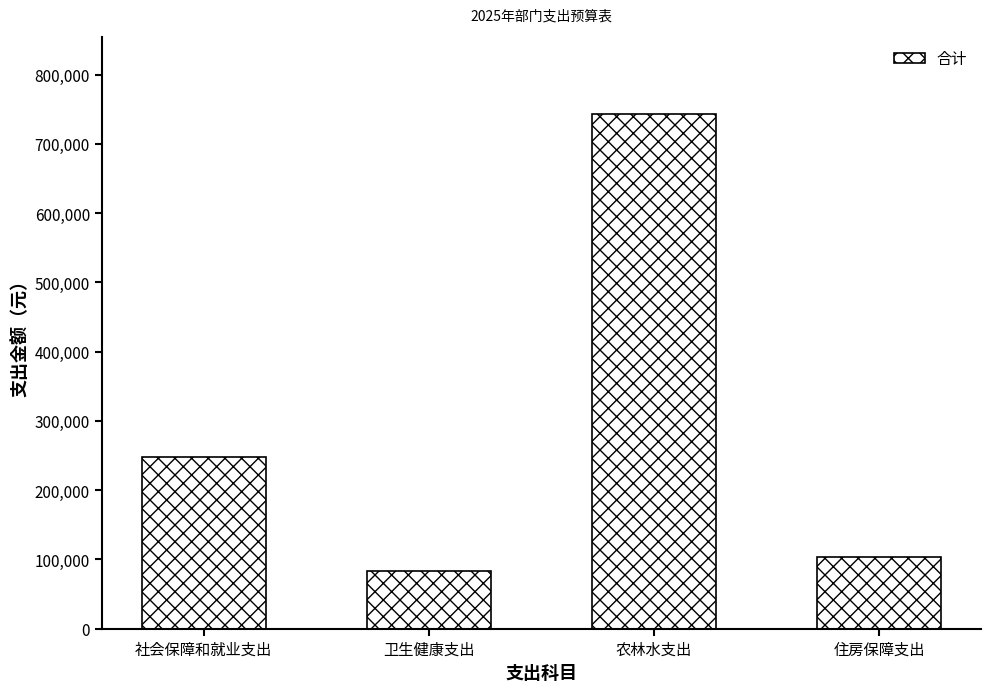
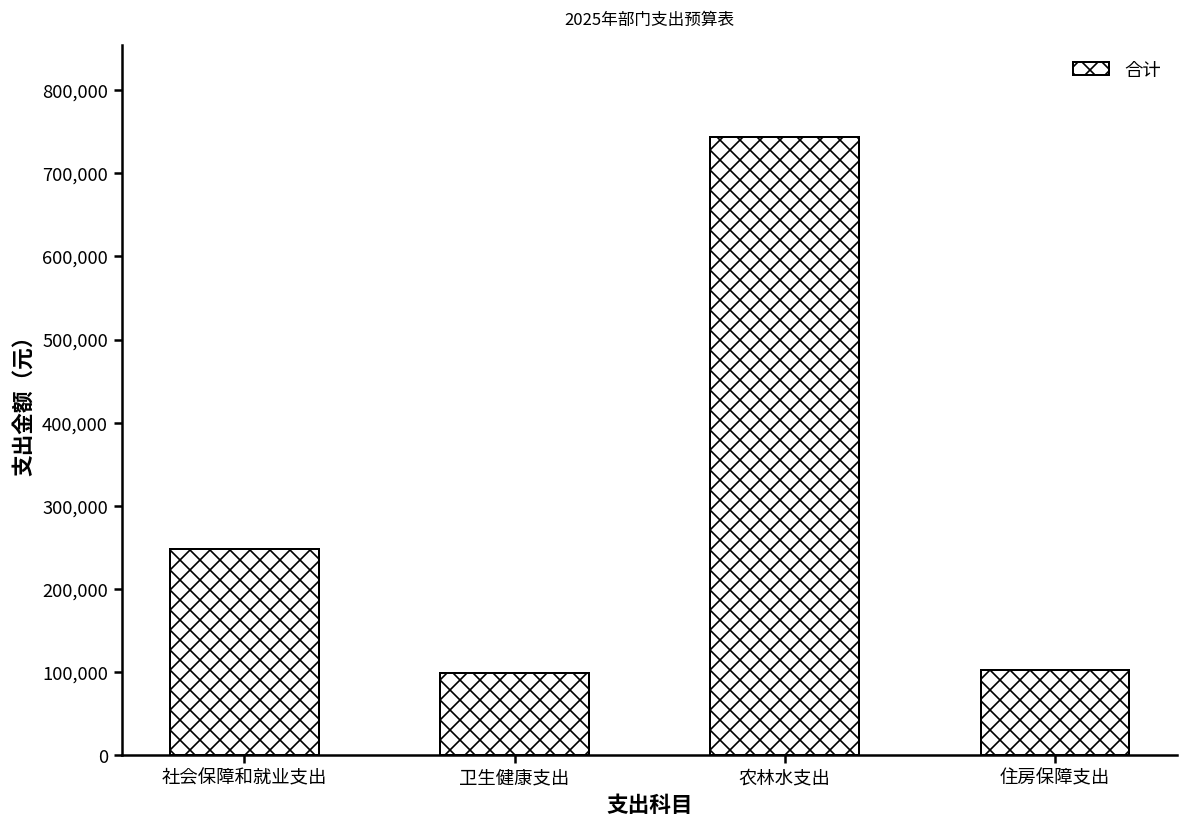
卫生健康支出: 80,000 -> 100,000
